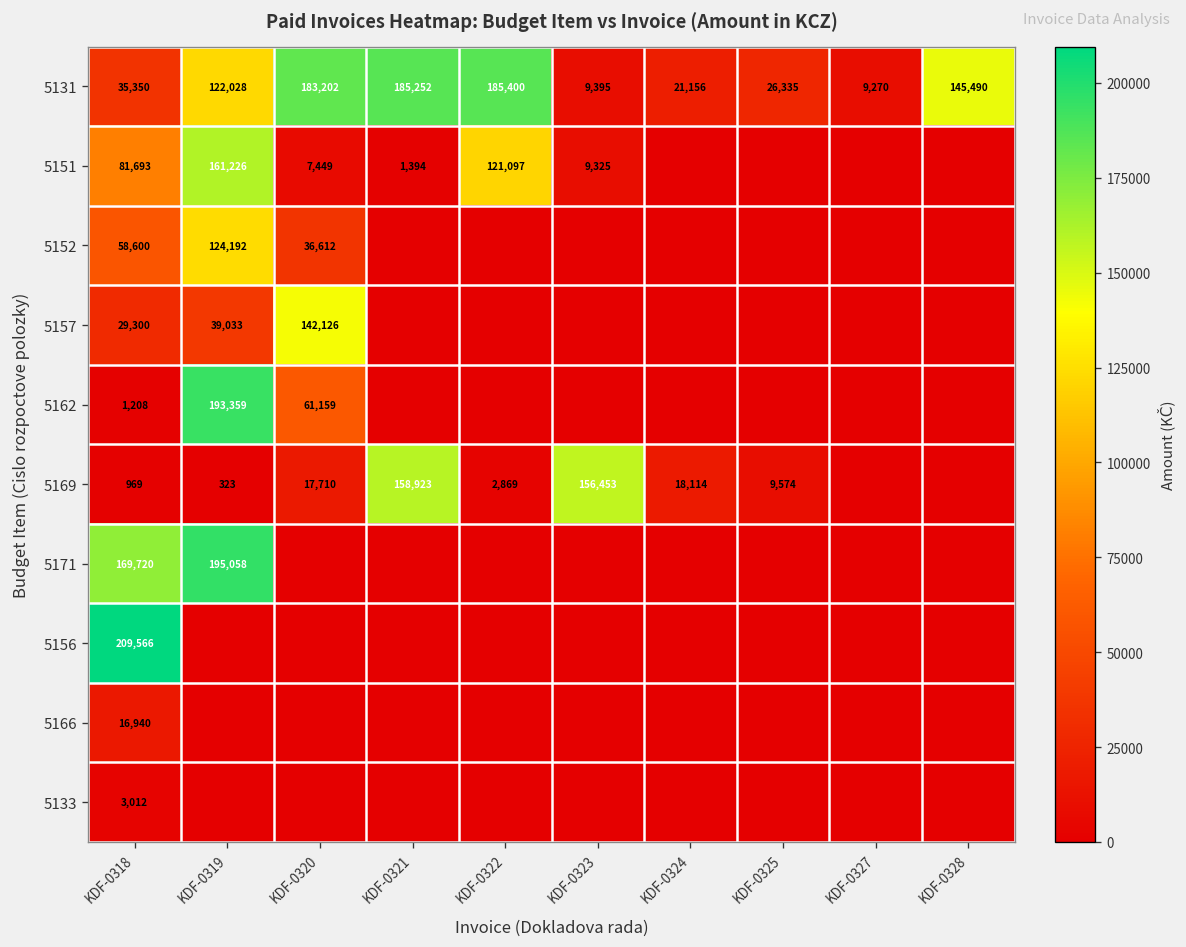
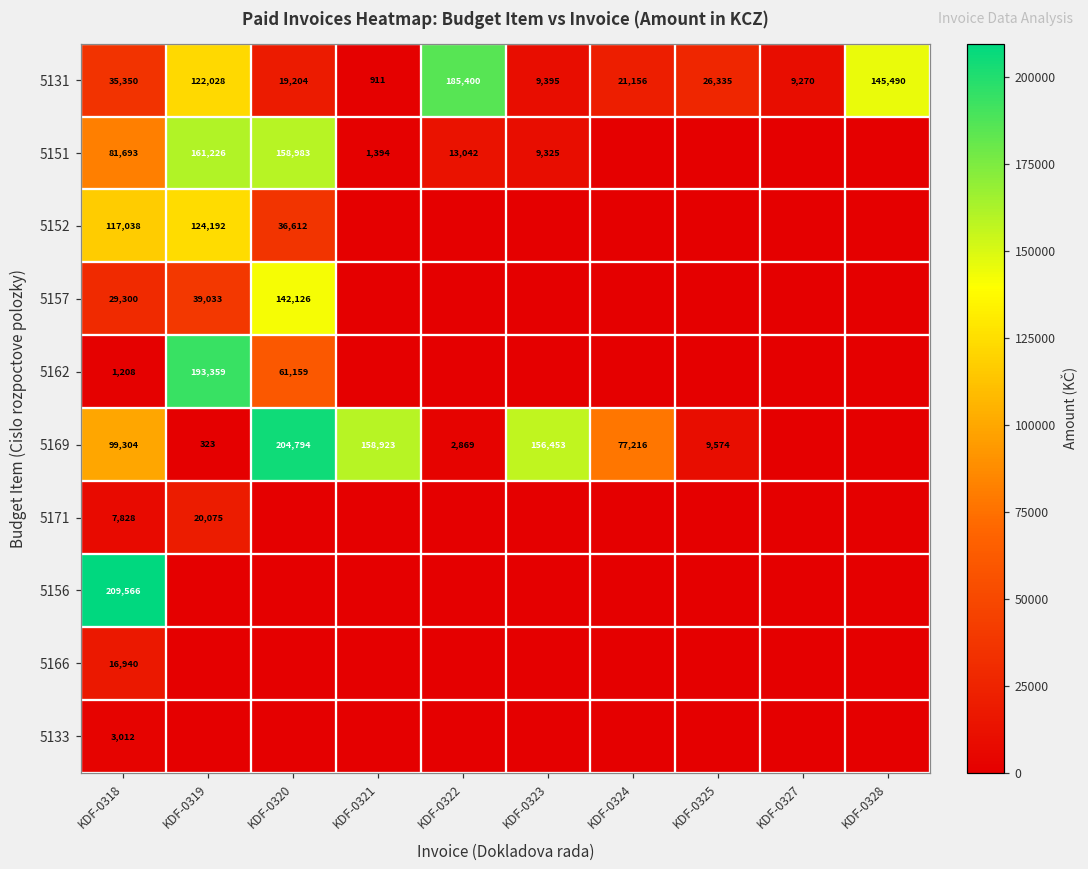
5131, KDF-0320: 183,202 -> 19,204
5131, KDF-0321: 185,252 -> 911
5151, KDF-0320: 7,449 -> 158,983
5151, KDF-0322: 121,097 -> 13,042
5152, KDF-0318: 58,600 -> 117,038
5169, KDF-0318: 969 -> 99,304
5169, KDF-0320: 17,710 -> 204,794
5169, KDF-0324: 18,114 -> 77,216
5171, KDF-0318: 169,720 -> 7,828
5171, KDF-0319: 195,058 -> 20,075
